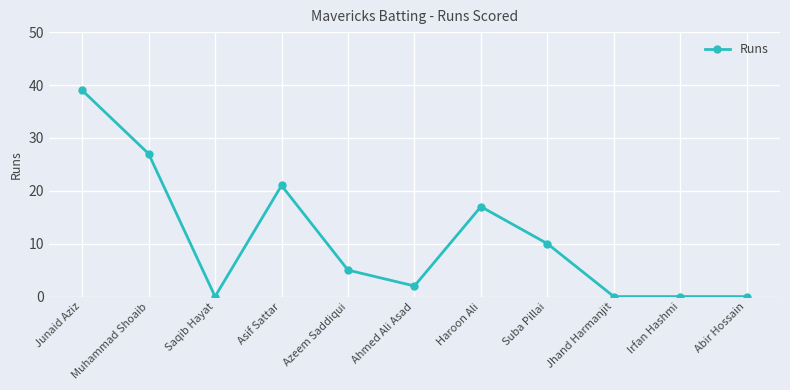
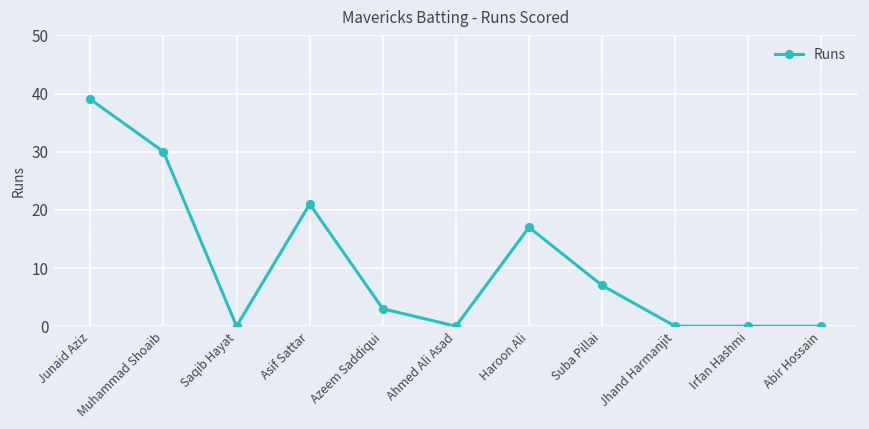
Muhammad Shoaib: 27 -> 30
Azeem Saddiqui: 5 -> 3
Ahmed Ali Asad: 2 -> 0
Suba Pillai: 10 -> 7
